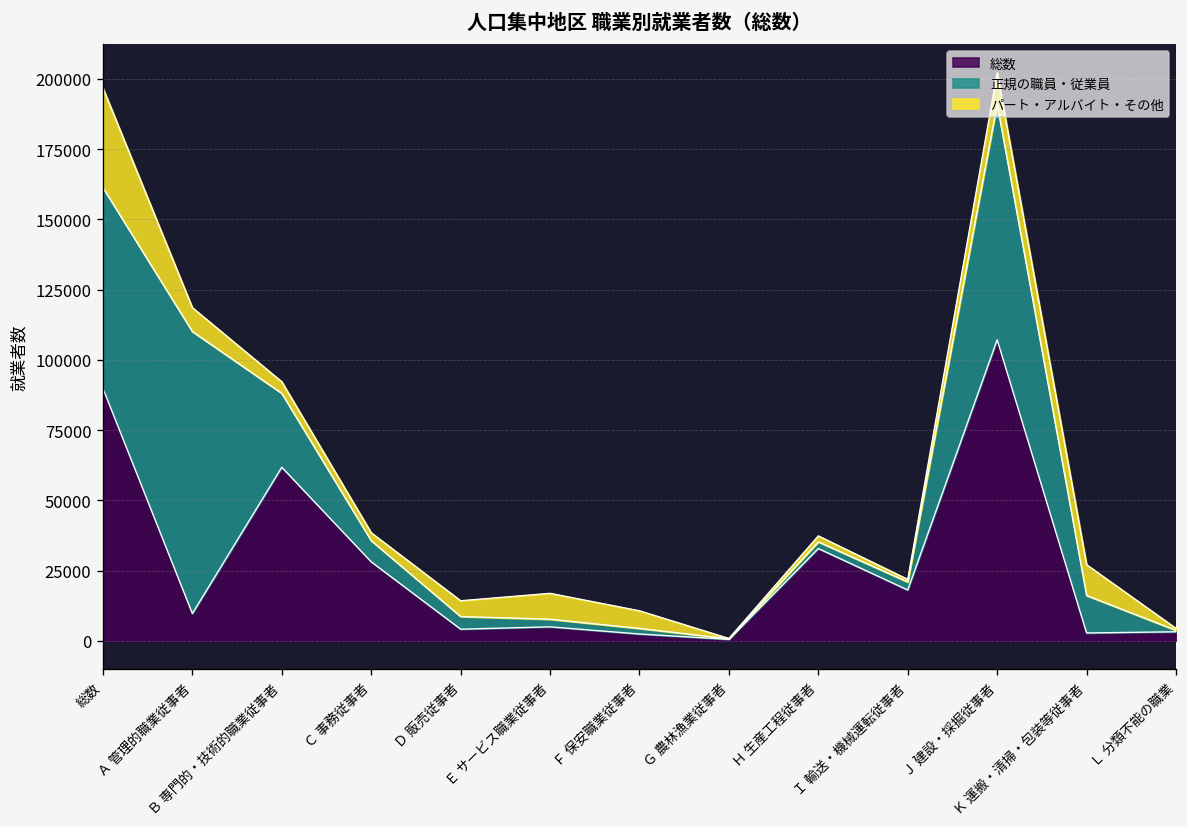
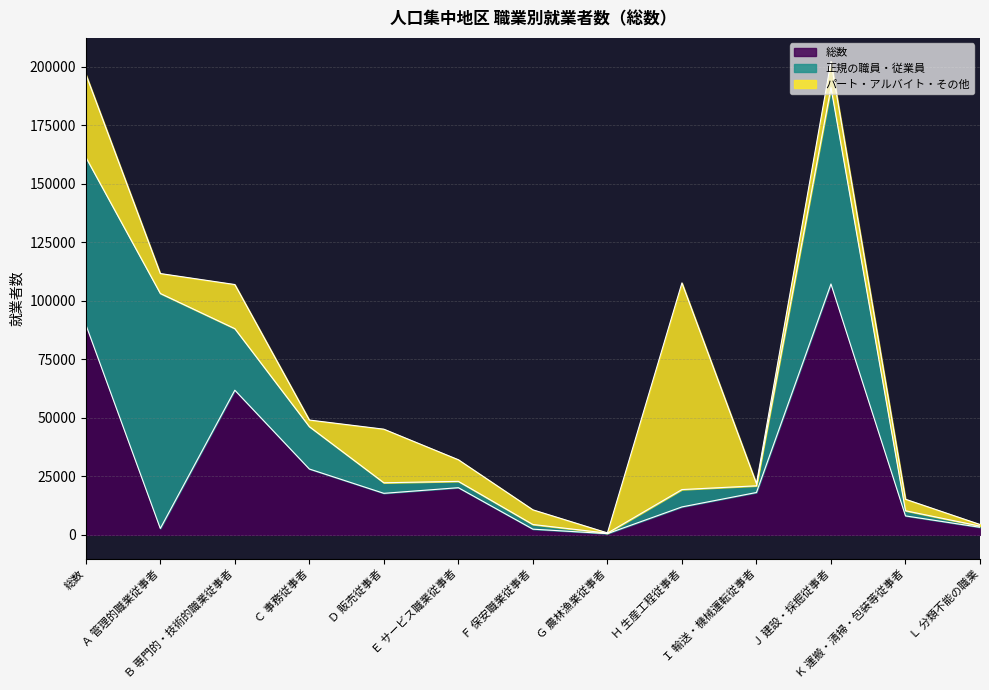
総数, Ａ 管理的職業従事者: 10000 -> 3000
パート・アルバイト・その他, Ｂ 専門的・技術的職業従事者: 4000 -> 19000
正規の職員・従業員, Ｃ 事務従事者: 8000 -> 18000
総数, Ｄ 販売従事者: 4000 -> 18000
パート・アルバイト・その他, Ｄ 販売従事者: 6000 -> 23000
総数, Ｅ サービス職業従事者: 5000 -> 20000
総数, Ｈ 生産工程従事者: 33000 -> 12000
正規の職員・従業員, Ｈ 生産工程従事者: 2000 -> 7000
パート・アルバイト・その他, Ｈ 生産工程従事者: 2000 -> 88000
総数, Ｋ 運搬・清掃・包装等従事者: 3000 -> 8000
正規の職員・従業員, Ｋ 運搬・清掃・包装等従事者: 13000 -> 2000
パート・アルバイト・その他, Ｋ 運搬・清掃・包装等従事者: 11000 -> 5000
